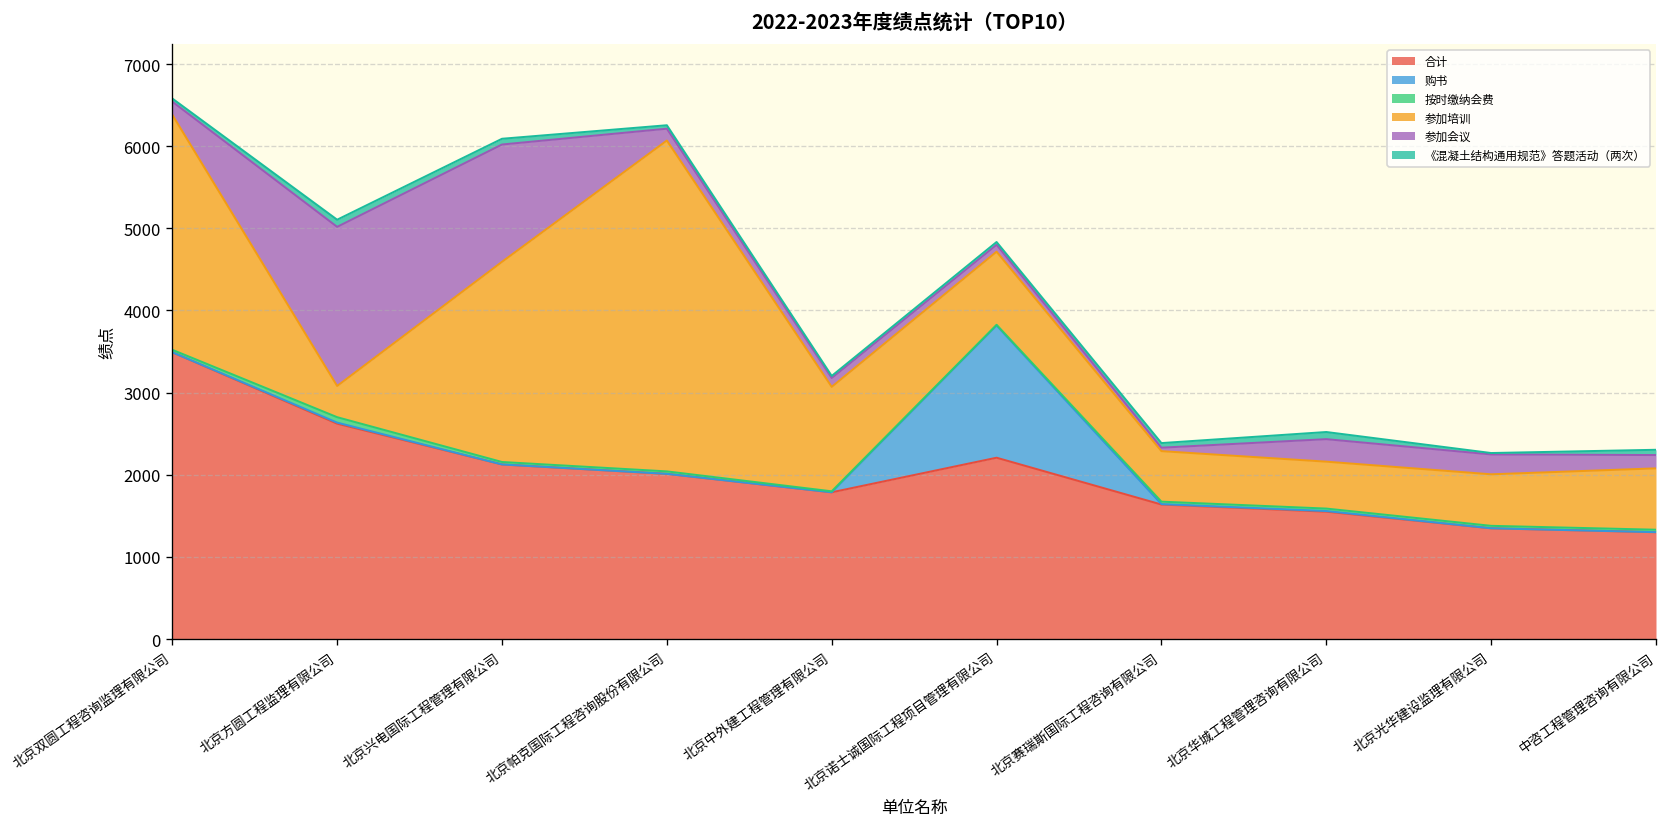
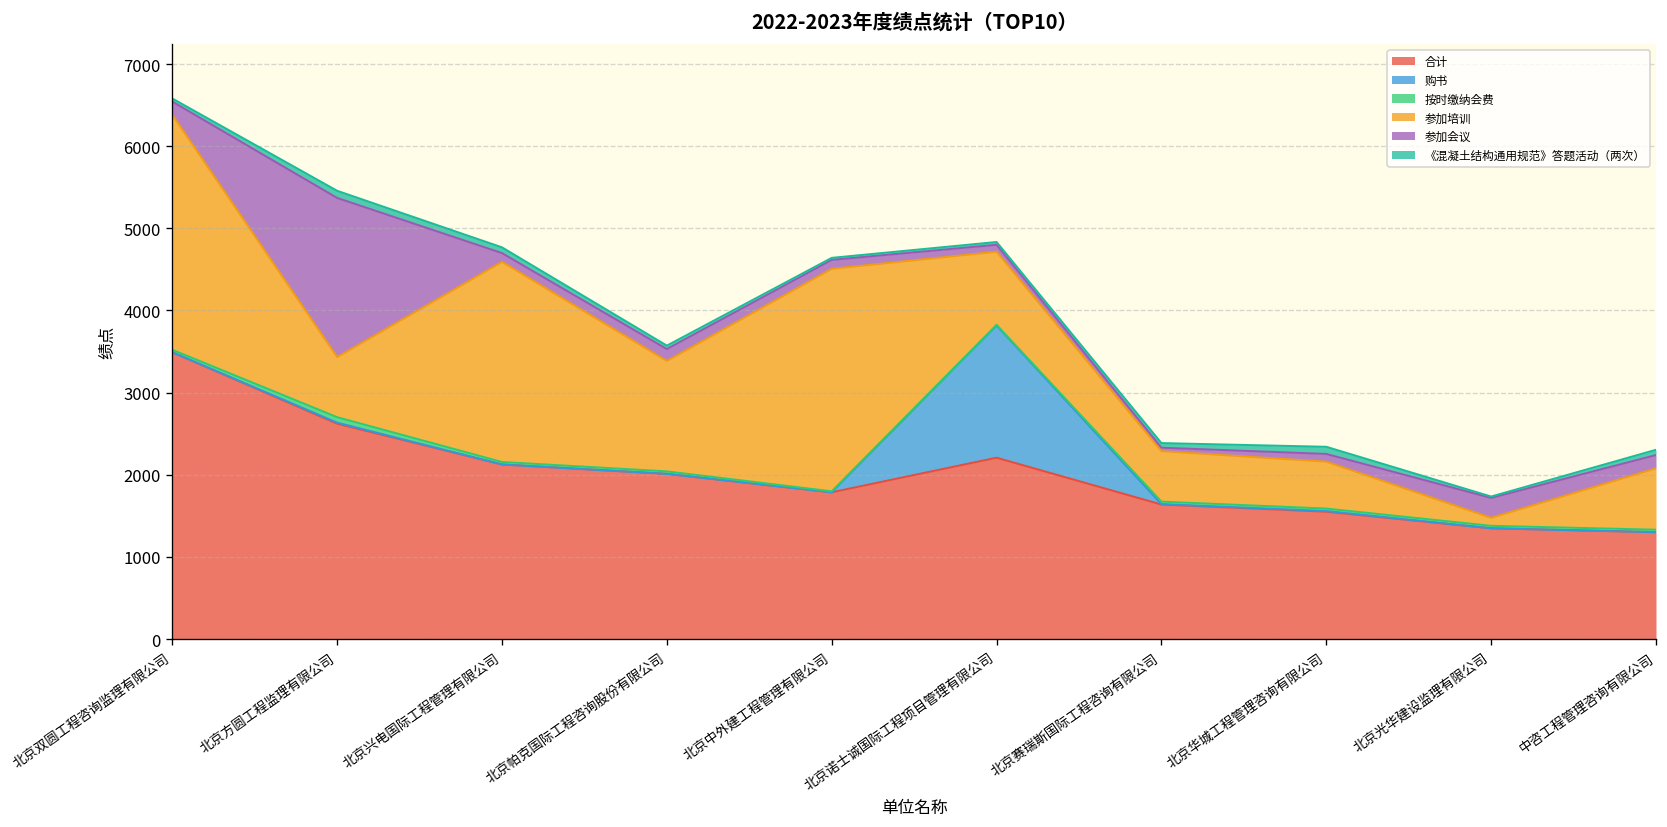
参加培训, 北京方圆工程监理有限公司: 400 -> 700
参加会议, 北京兴电国际工程管理有限公司: 1400 -> 100
参加培训, 北京帕克国际工程咨询股份有限公司: 4000 -> 1300
参加培训, 北京中外建工程管理有限公司: 1300 -> 2700
参加会议, 北京华城工程管理咨询有限公司: 300 -> 100
参加培训, 北京光华建设监理有限公司: 600 -> 100
